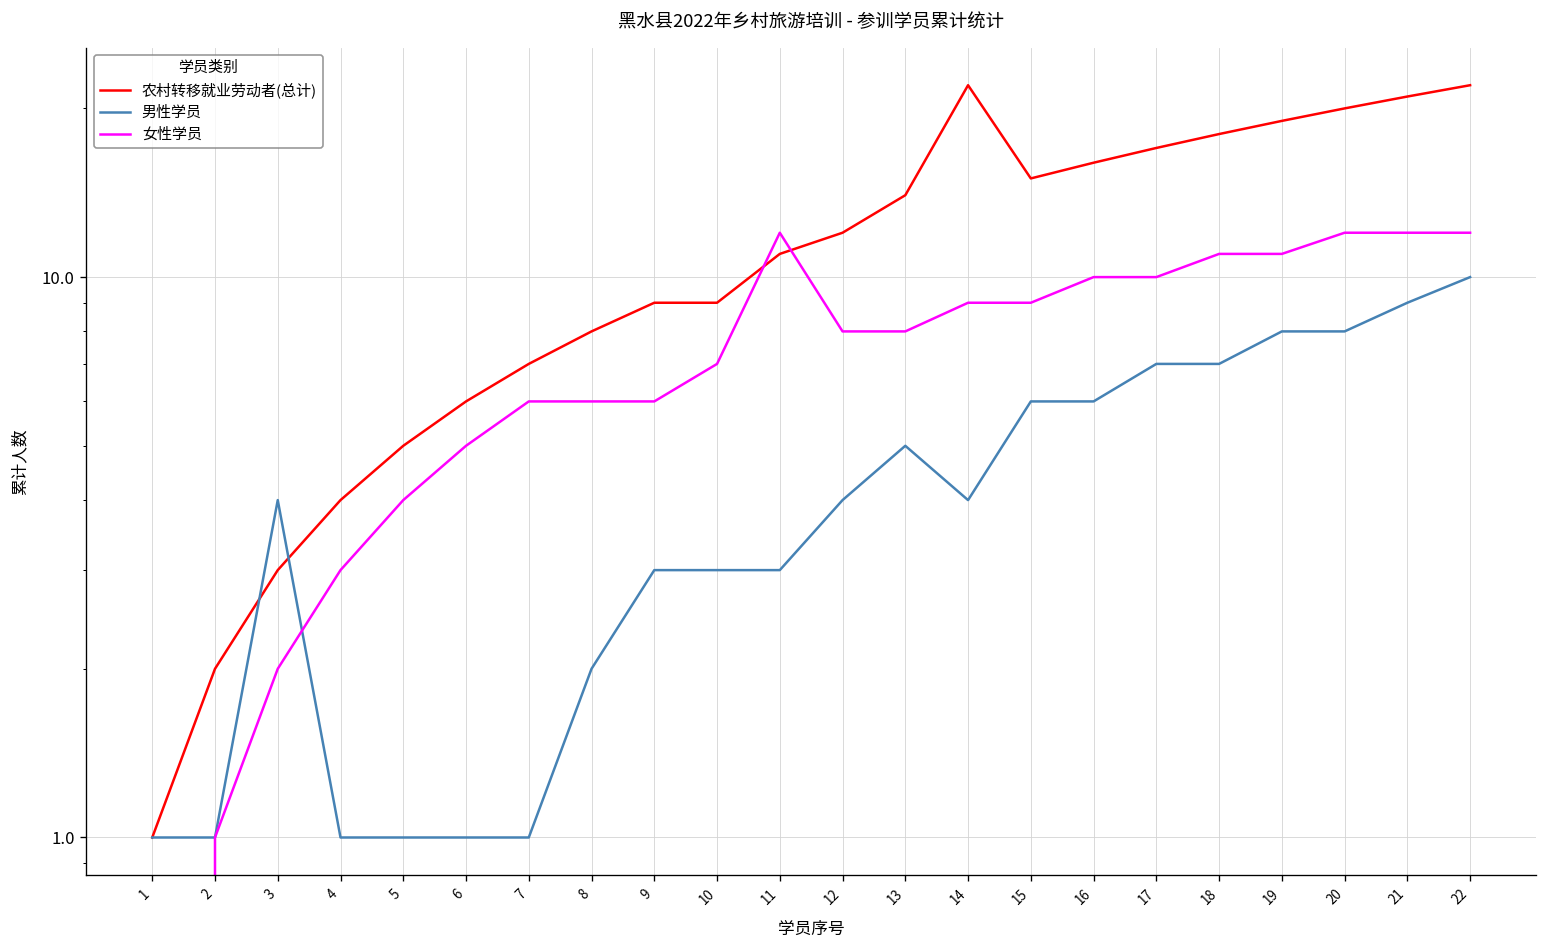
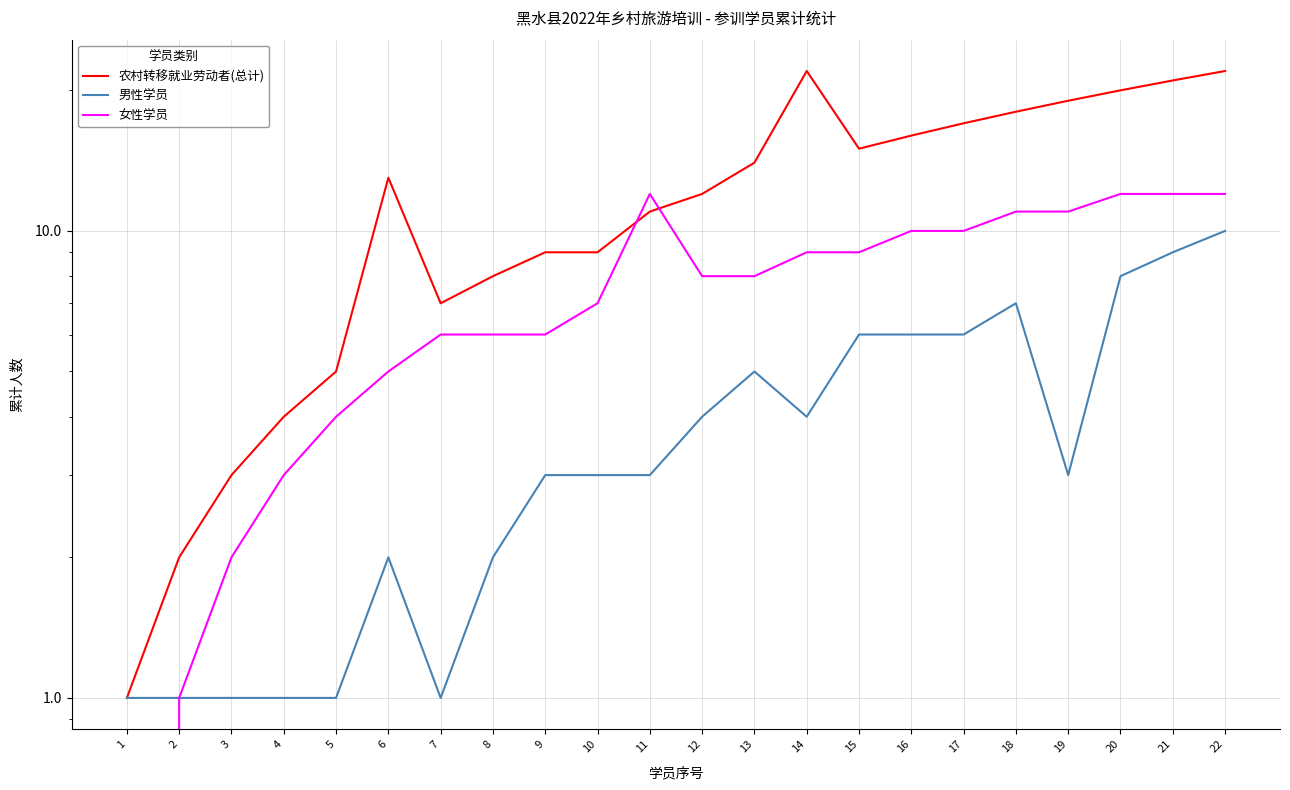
男性学员, 3: 4 -> 1
农村转移就业劳动者(总计), 6: 6 -> 13
男性学员, 6: 1 -> 2
男性学员, 17: 7 -> 6
男性学员, 19: 8 -> 3
